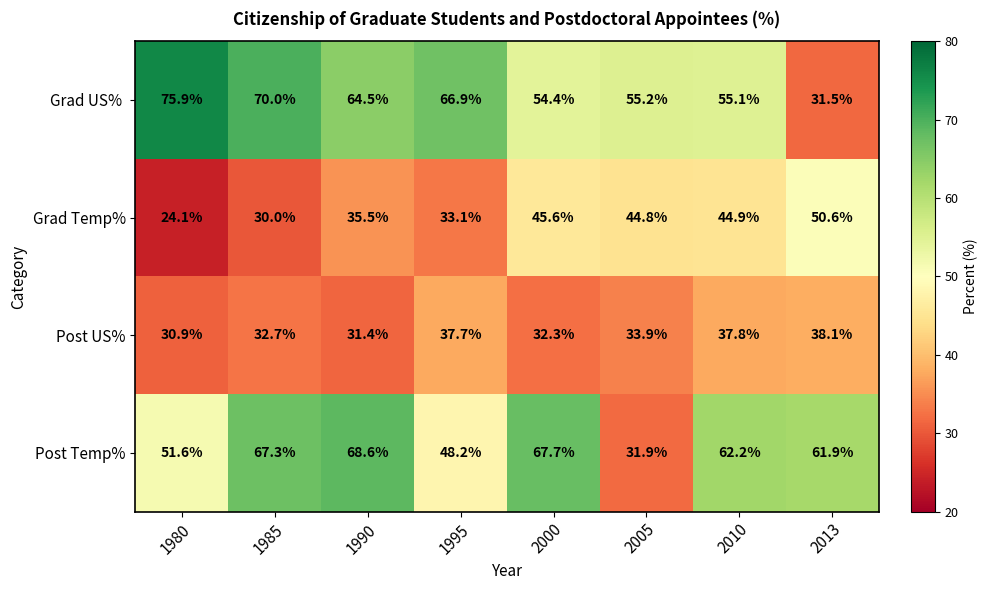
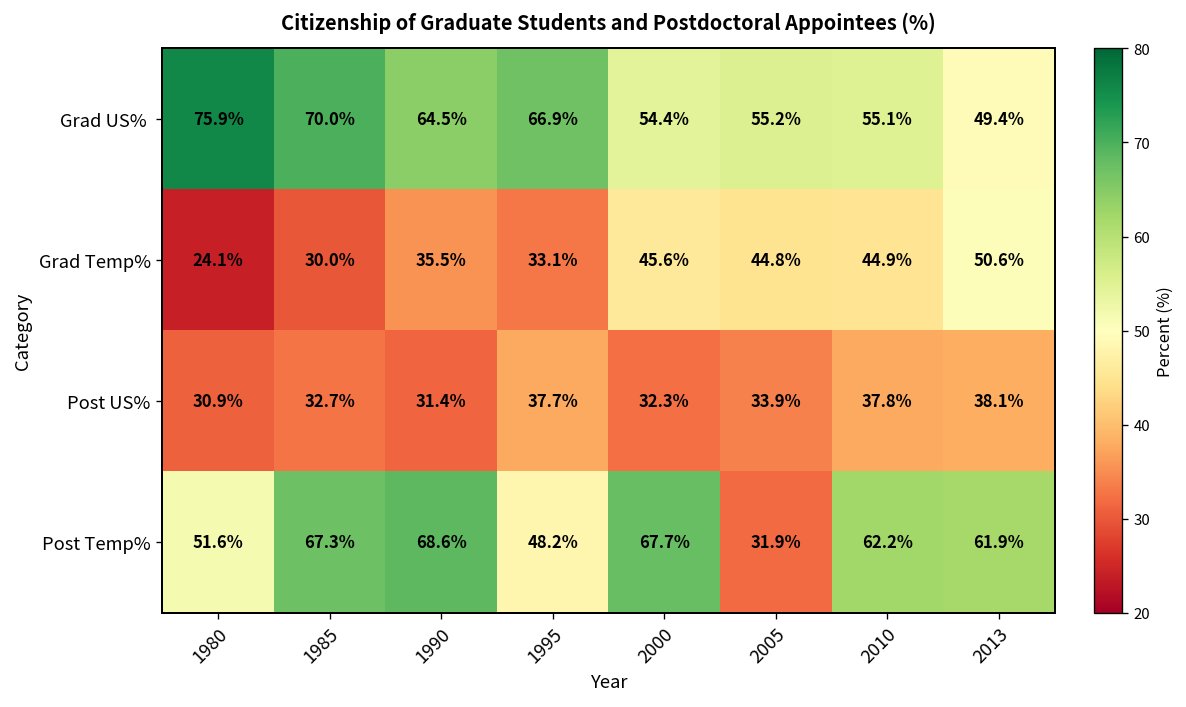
Grad US%, 2013: 31.5% -> 49.4%
